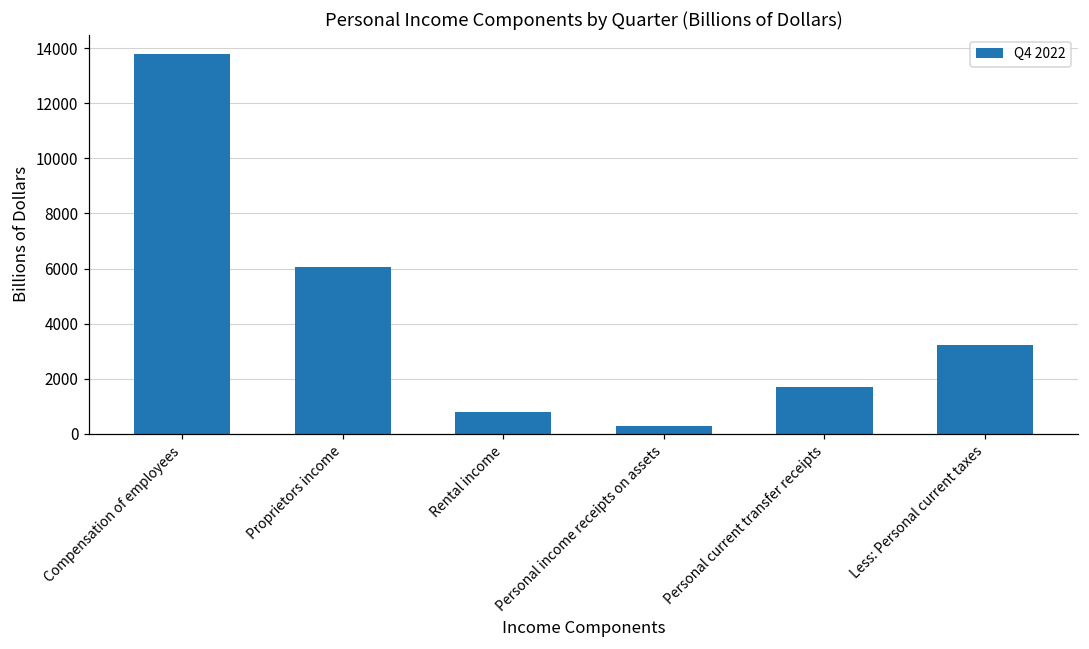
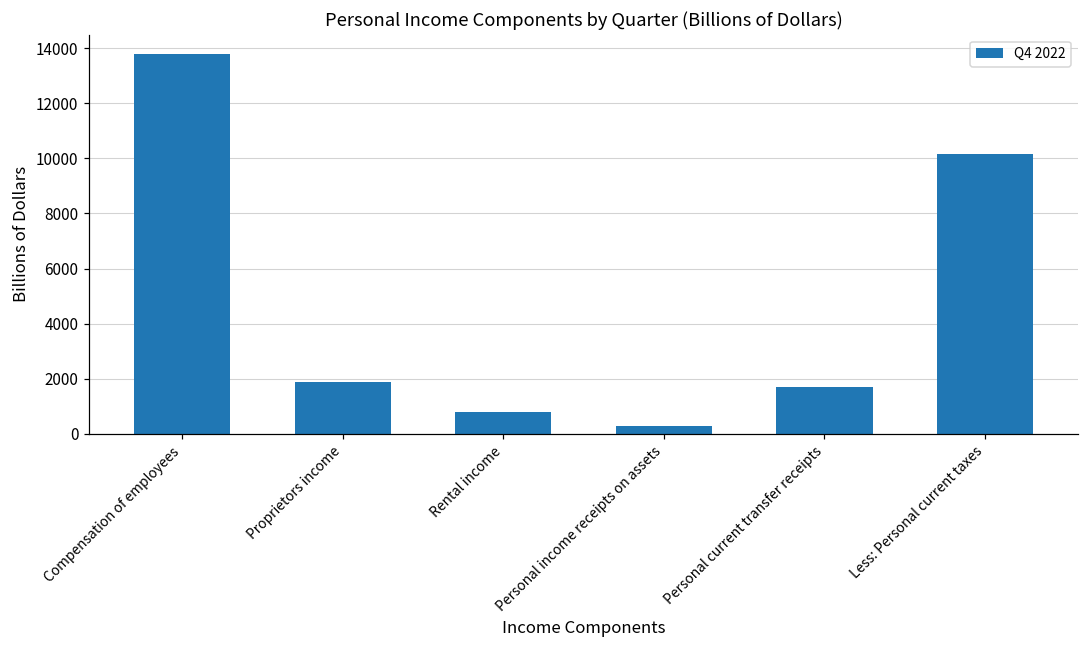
Proprietors income: 6100 -> 1900
Less: Personal current taxes: 3200 -> 10200
